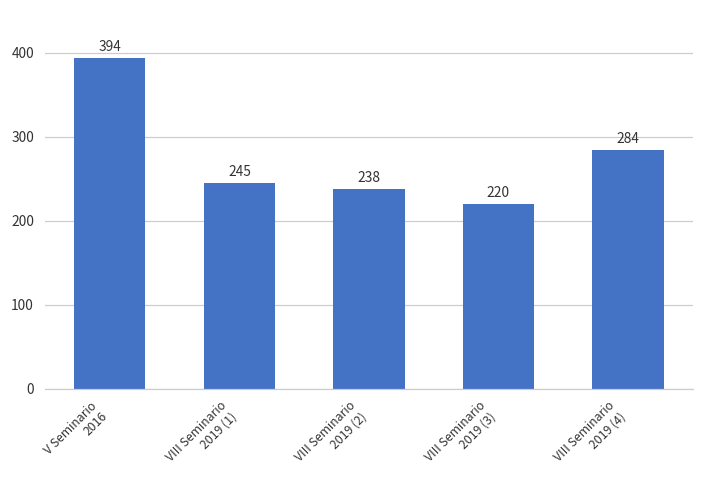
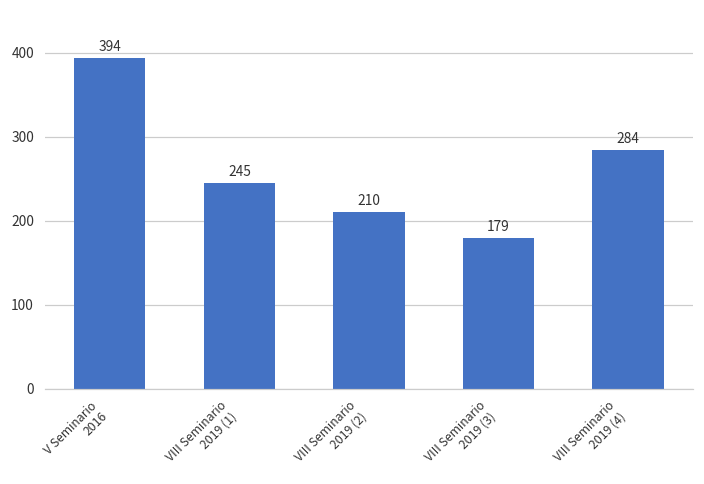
VIII Seminario 2019 (2): 238 -> 210
VIII Seminario 2019 (3): 220 -> 179
